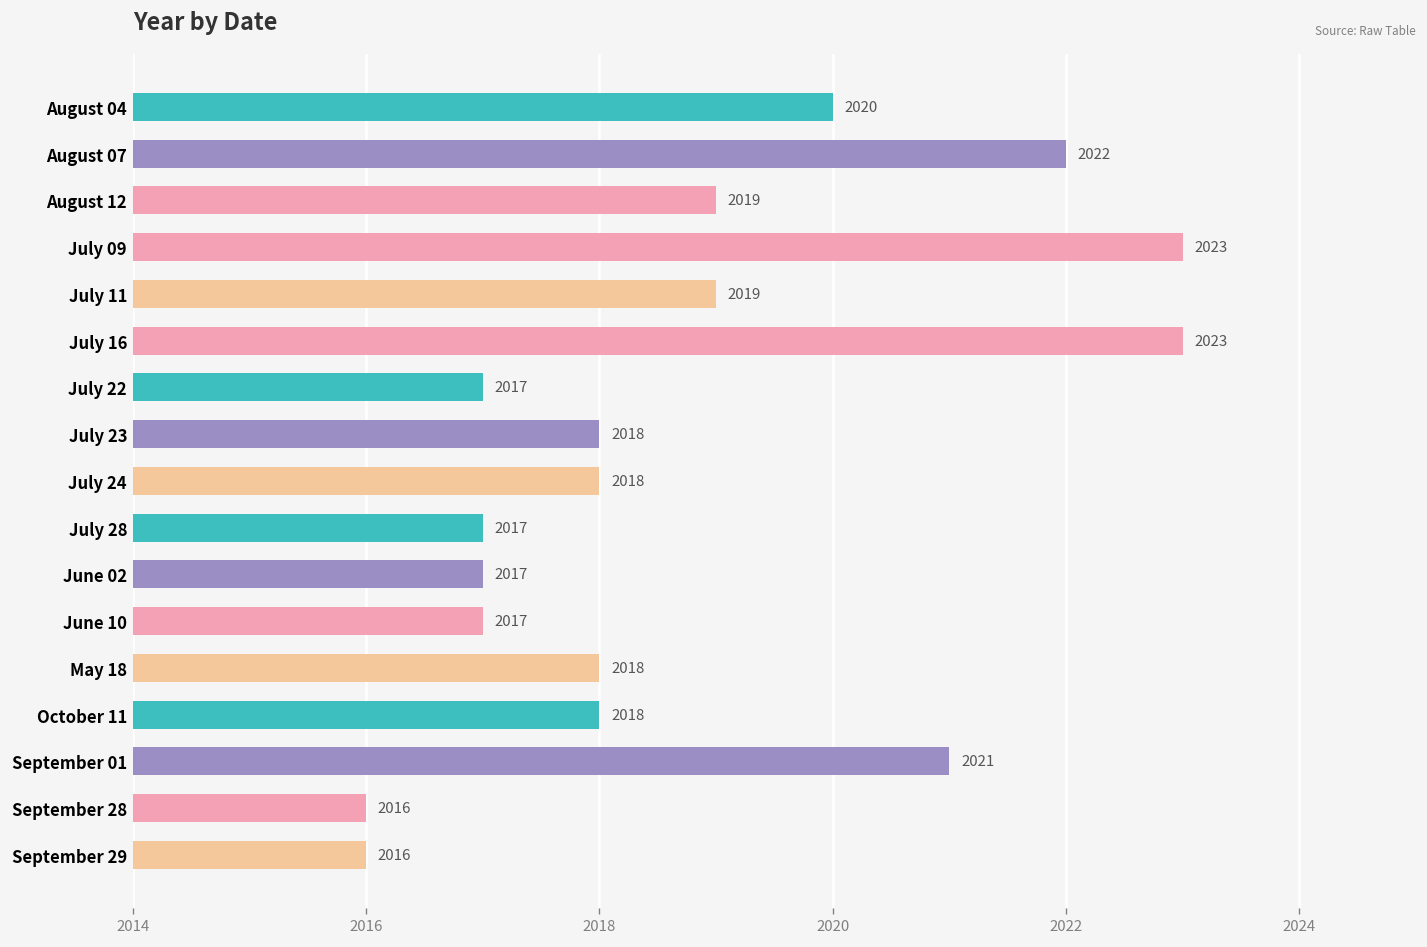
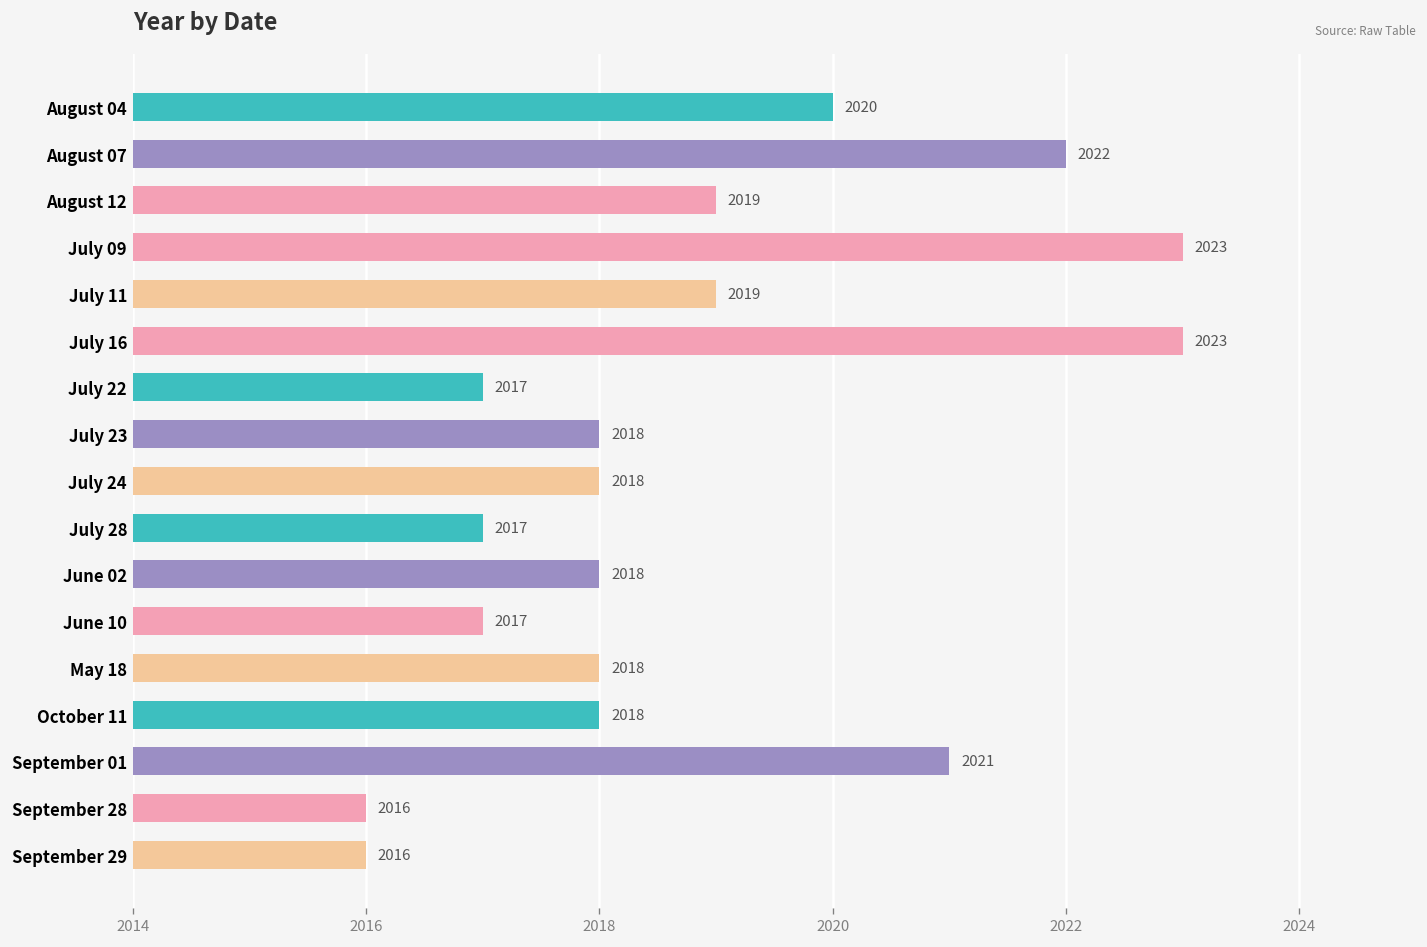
June 02: 2017 -> 2018
